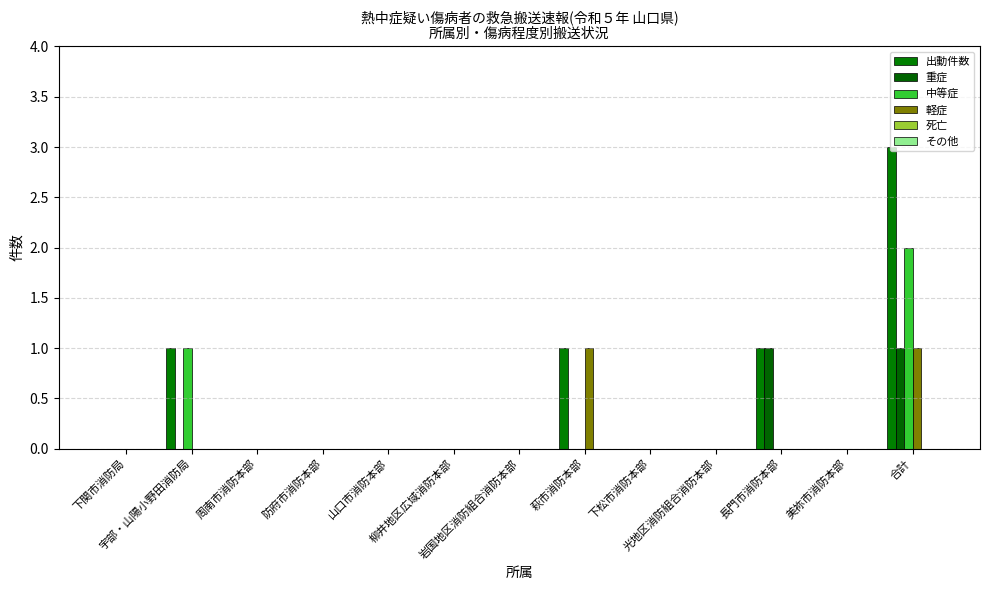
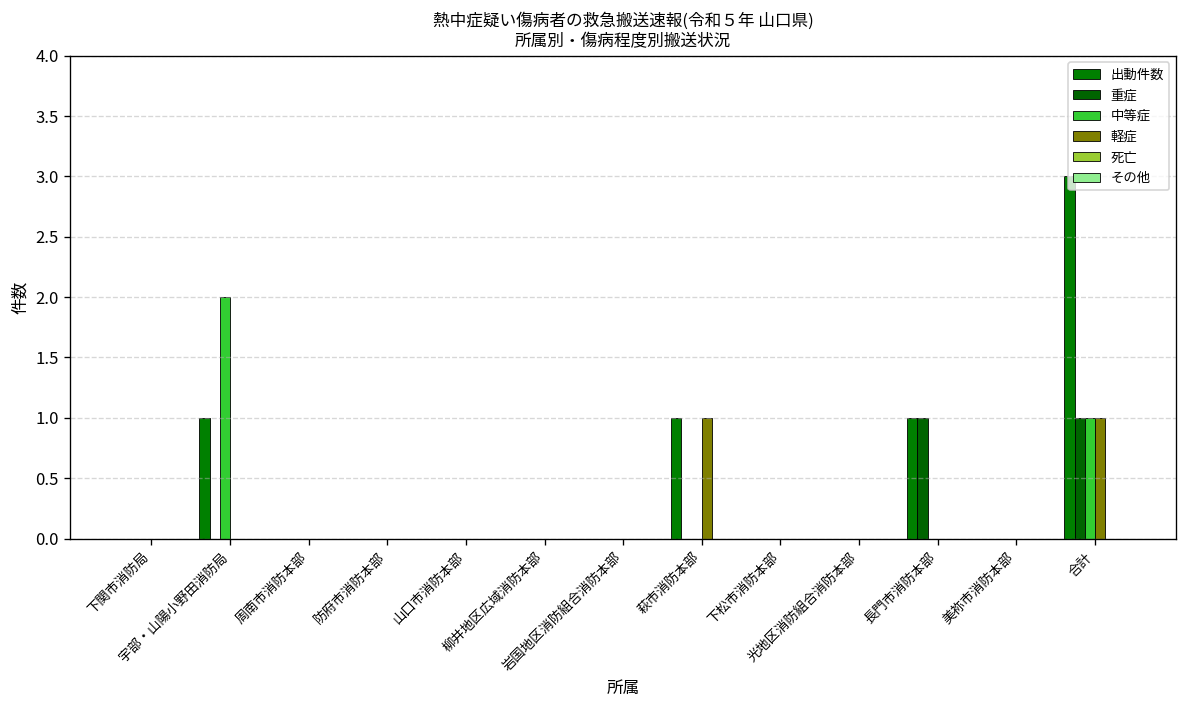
中等症, 宇部・山陽小野田消防局: 1 -> 2
中等症, 合計: 2 -> 1
